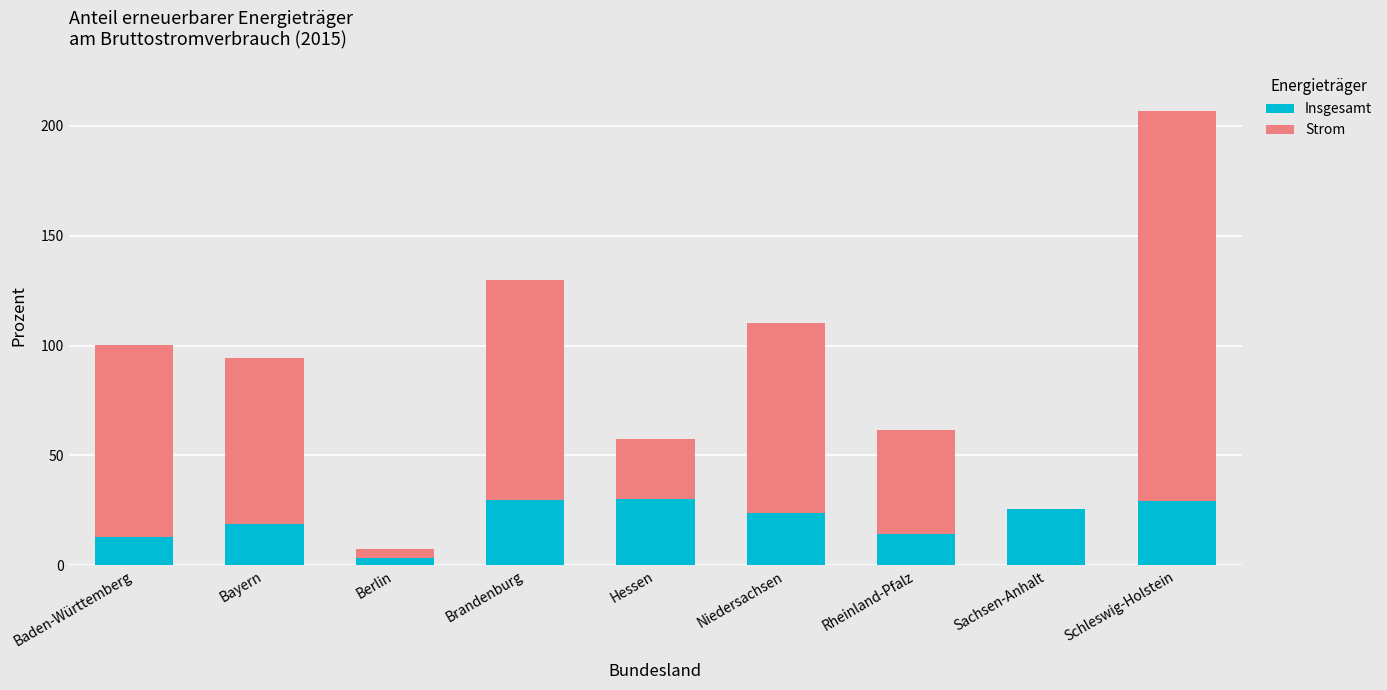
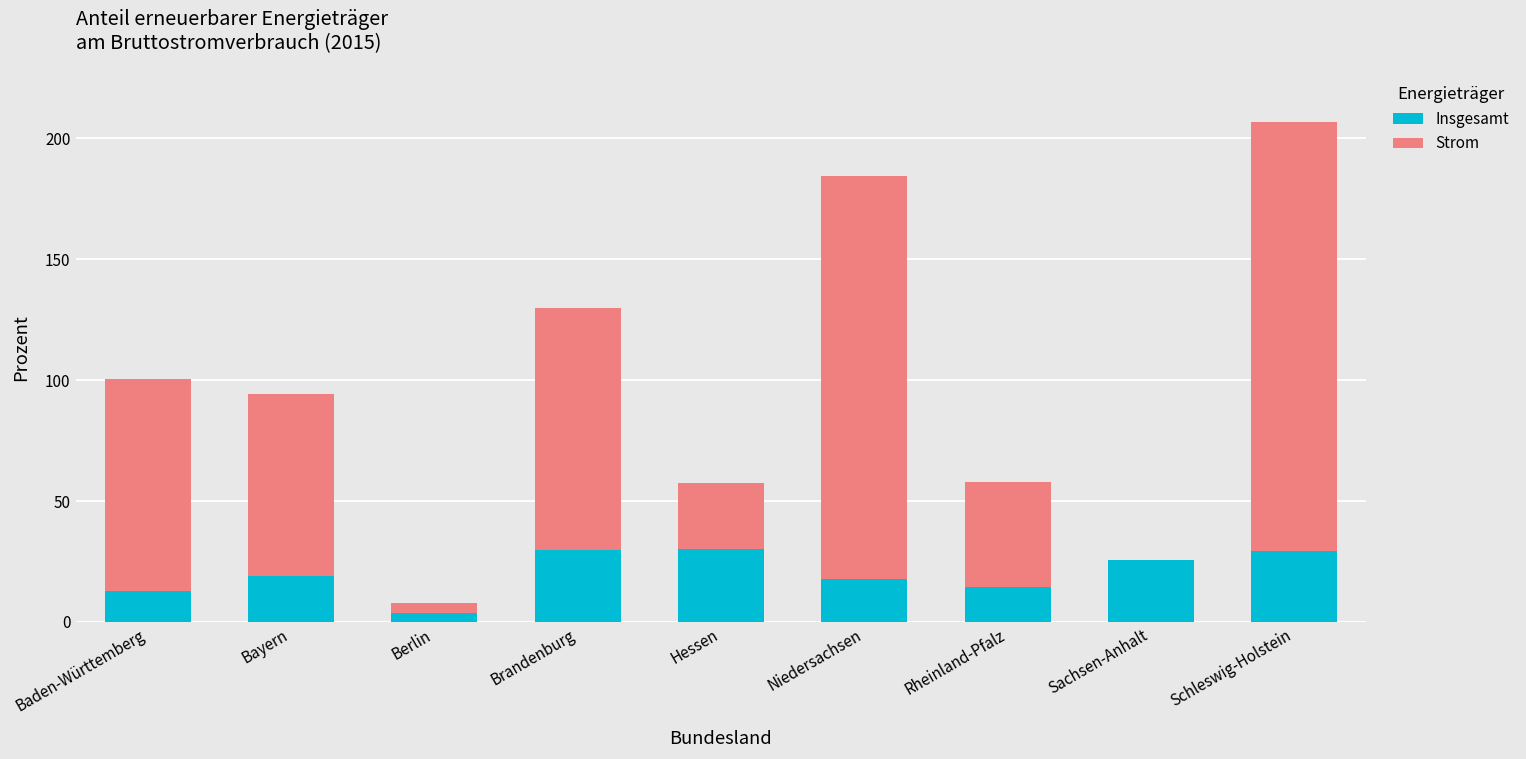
Insgesamt, Niedersachsen: 24 -> 18
Strom, Niedersachsen: 86 -> 167
Strom, Rheinland-Pfalz: 47 -> 44
